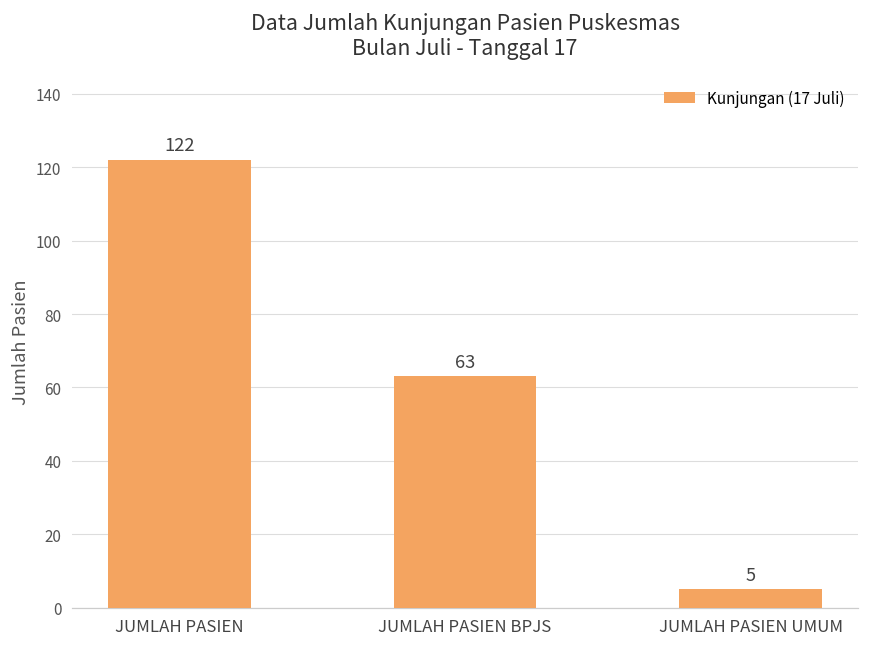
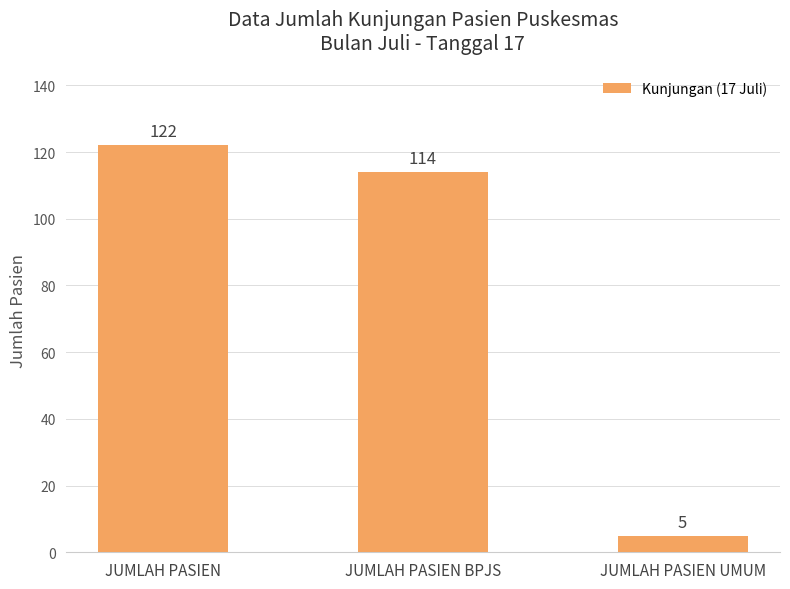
JUMLAH PASIEN BPJS: 63 -> 114
